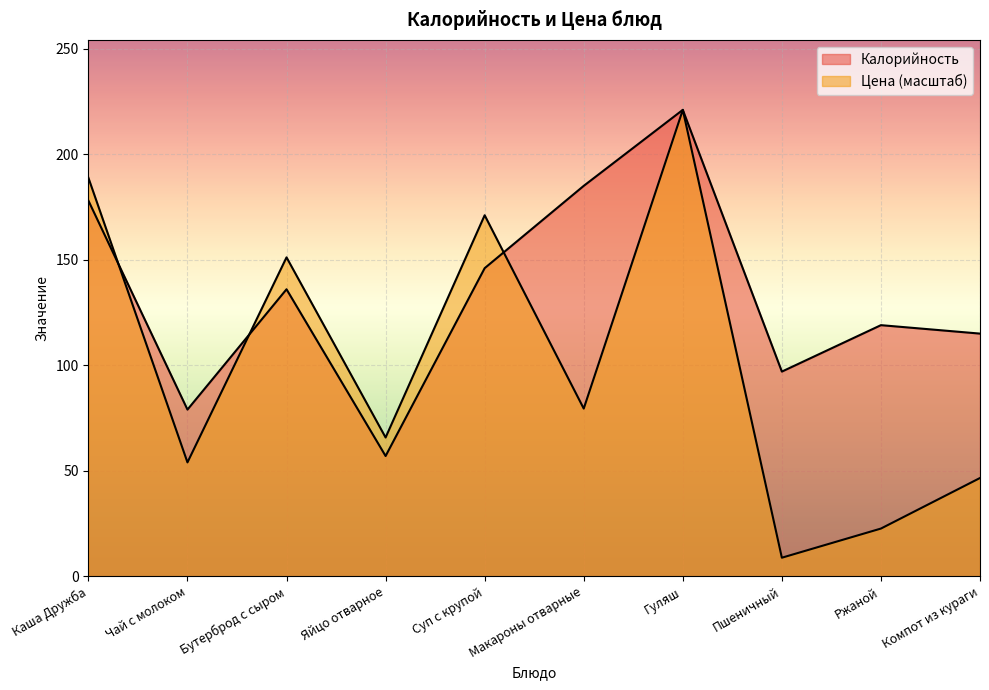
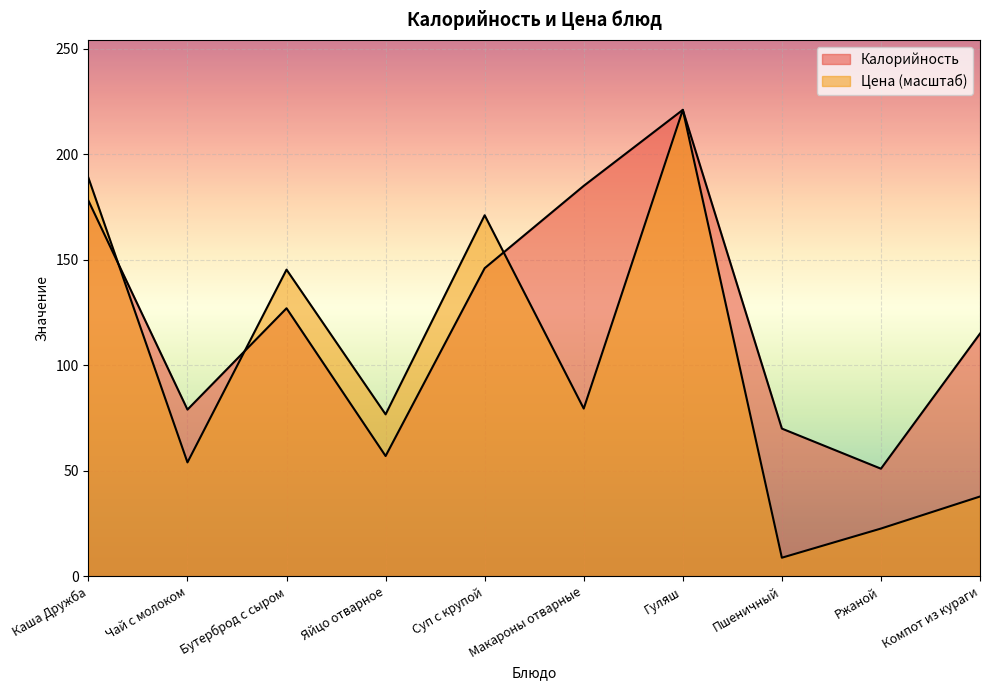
Калорийность, Бутерброд с сыром: 136 -> 127
Цена (масштаб), Бутерброд с сыром: 151 -> 145
Цена (масштаб), Яйцо отварное: 66 -> 77
Калорийность, Пшеничный: 97 -> 70
Калорийность, Ржаной: 119 -> 51
Цена (масштаб), Компот из кураги: 47 -> 38
